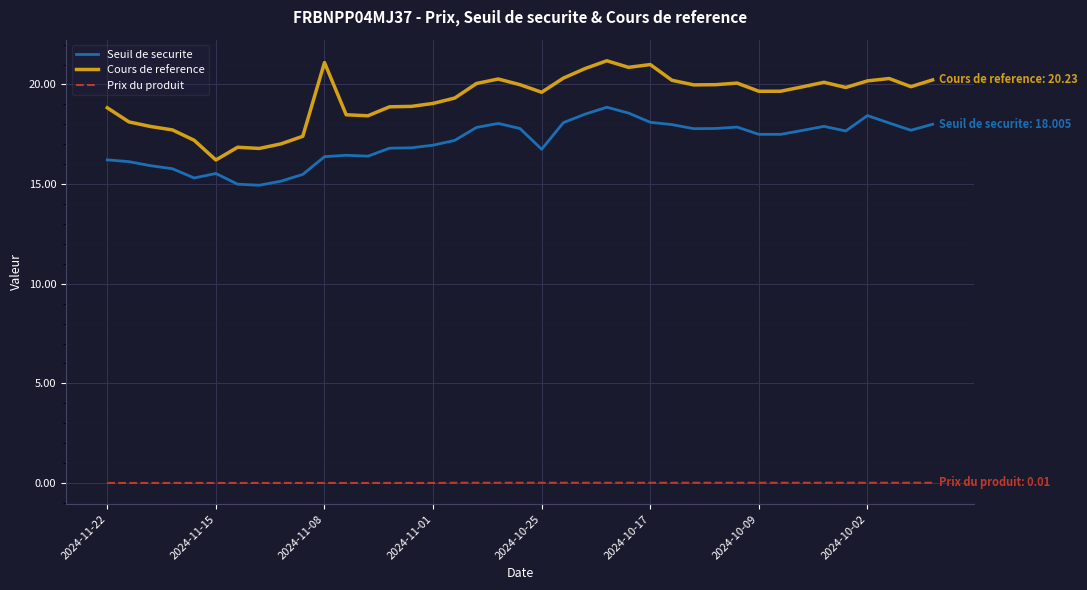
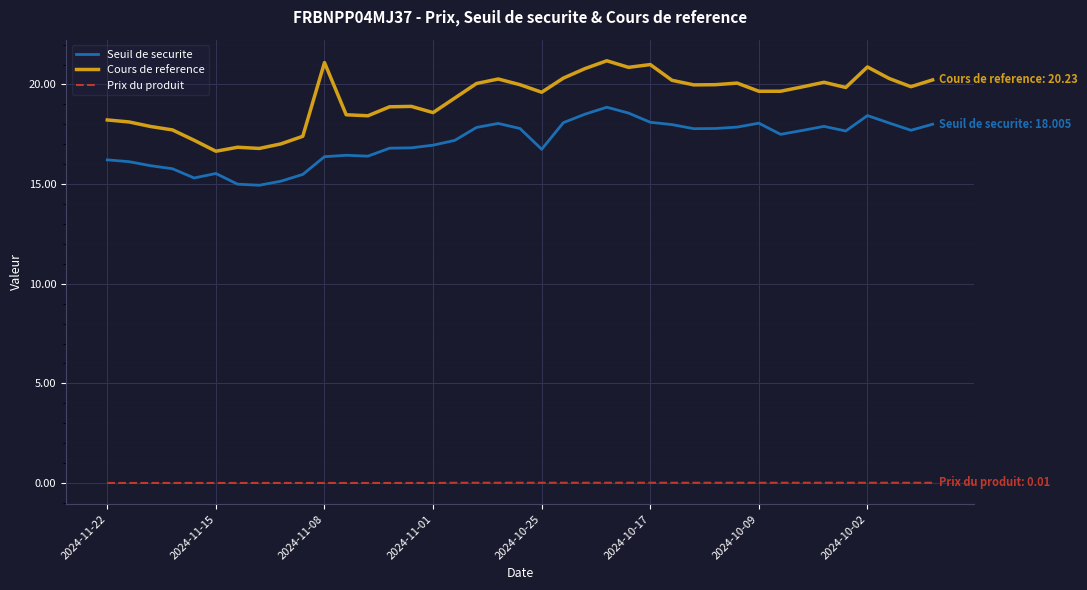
Cours de reference, 2024-11-22: 18.8 -> 18.2
Cours de reference, 2024-11-15: 16.2 -> 16.7
Cours de reference, 2024-11-01: 19.1 -> 18.6
Seuil de securite, 2024-10-09: 17.5 -> 18.1
Cours de reference, 2024-10-02: 20.2 -> 20.9
